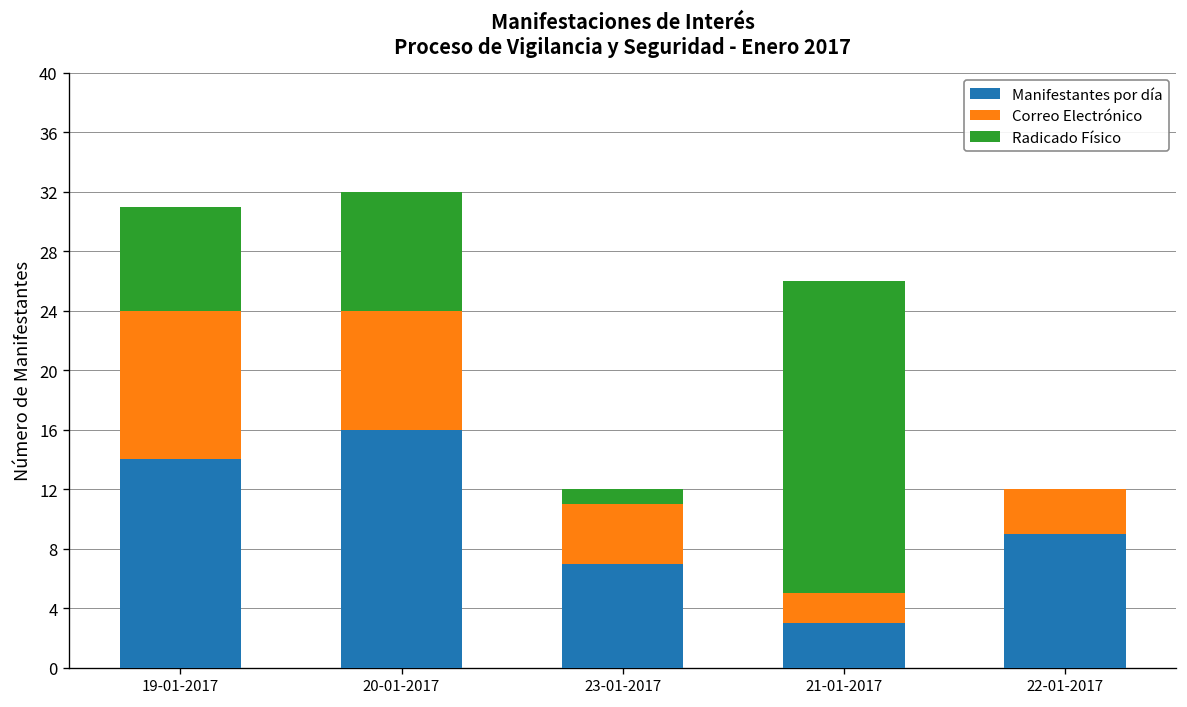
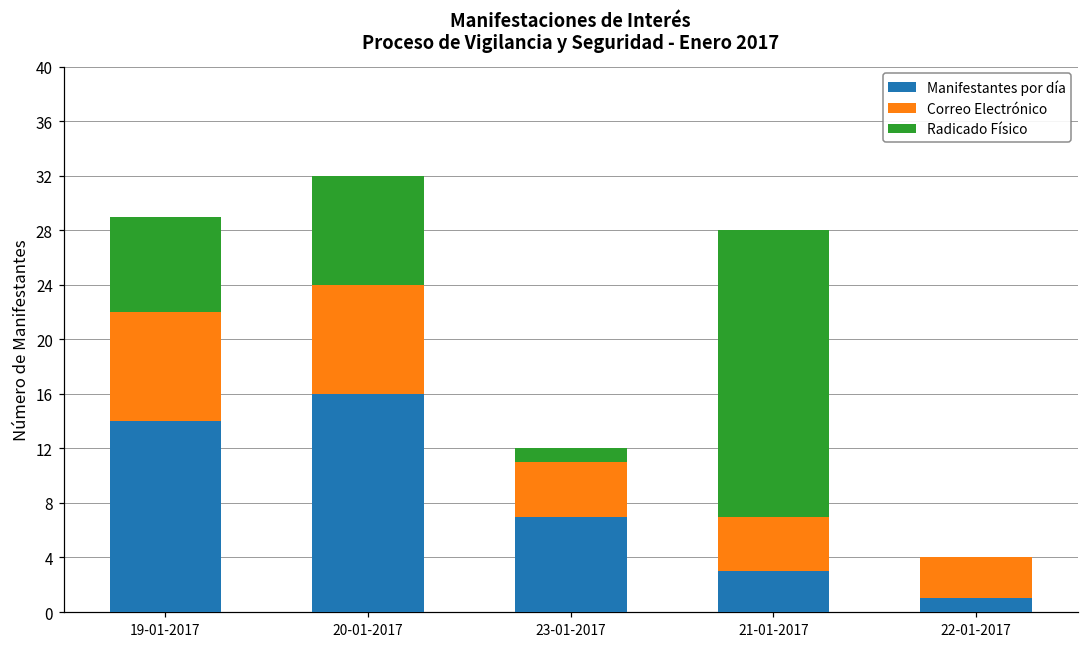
Correo Electrónico, 19-01-2017: 10 -> 8
Correo Electrónico, 21-01-2017: 2 -> 4
Manifestantes por día, 22-01-2017: 9 -> 1
